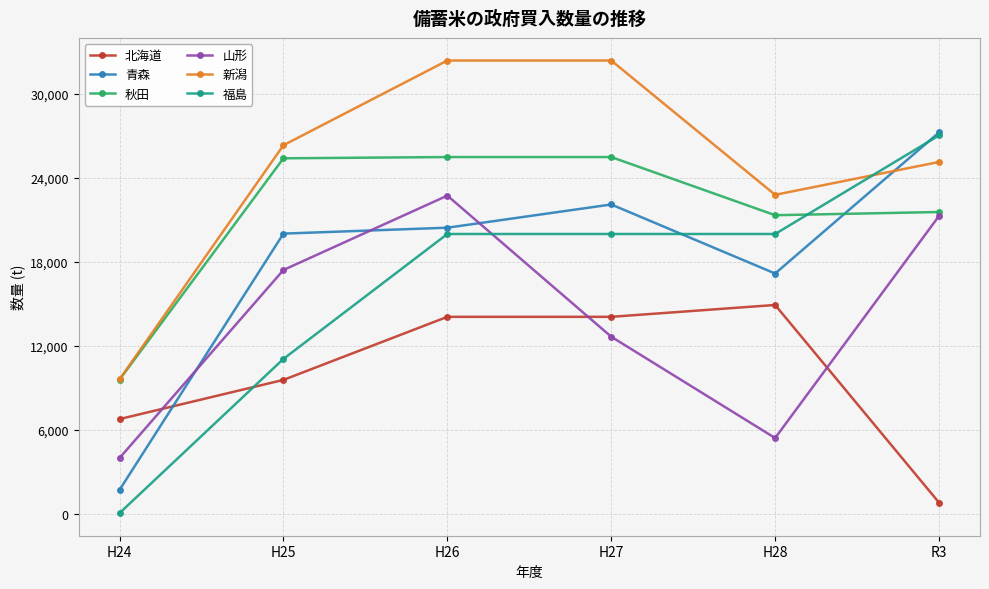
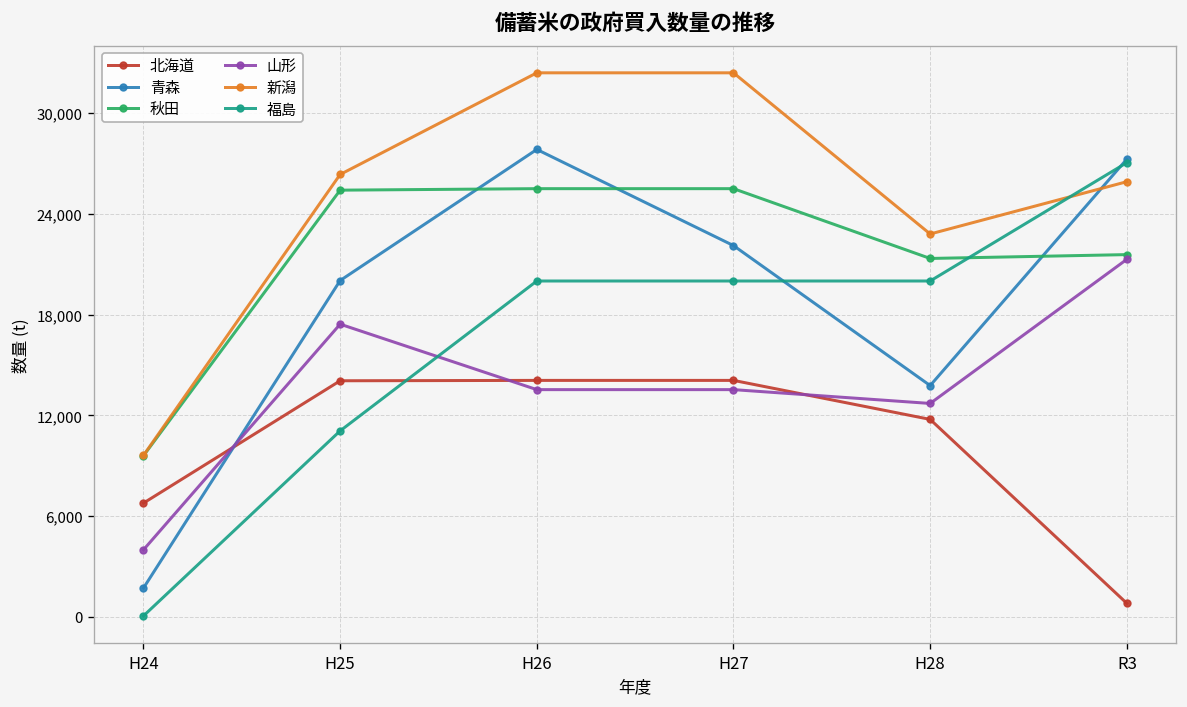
北海道, H25: 9,600 -> 14,100
青森, H26: 20,500 -> 27,800
山形, H26: 22,700 -> 13,500
山形, H27: 12,700 -> 13,500
北海道, H28: 14,900 -> 11,800
青森, H28: 17,200 -> 13,800
山形, H28: 5,400 -> 12,700
新潟, R3: 25,100 -> 25,900
